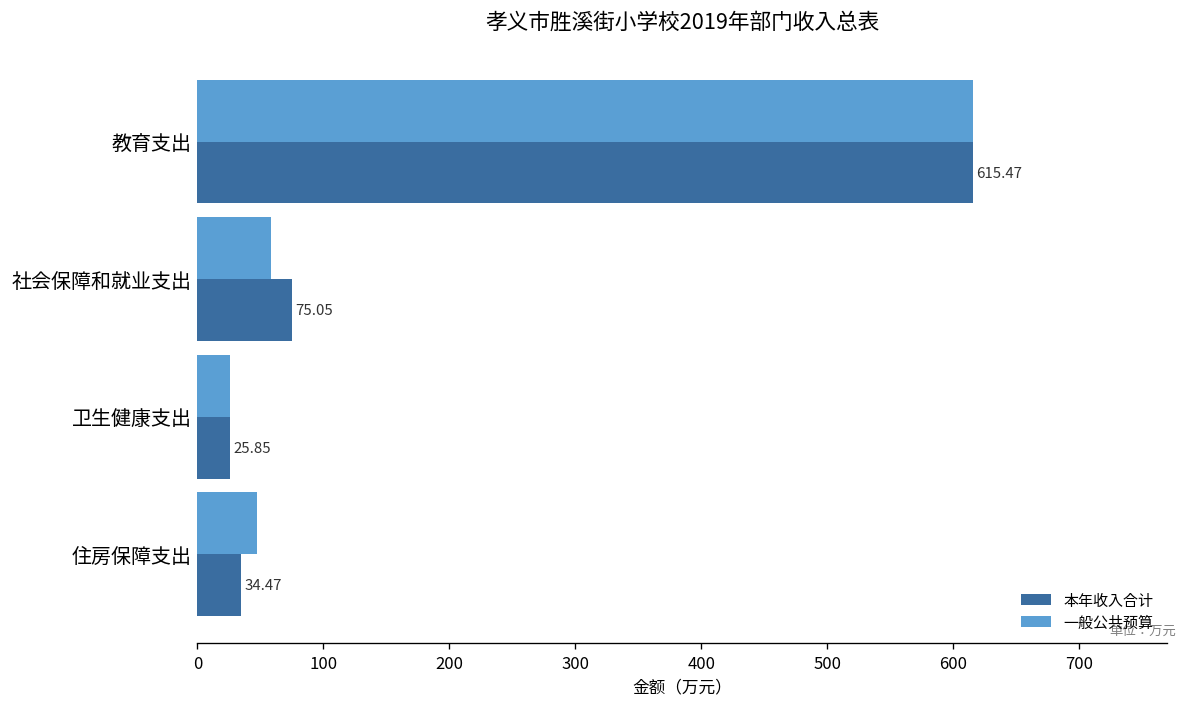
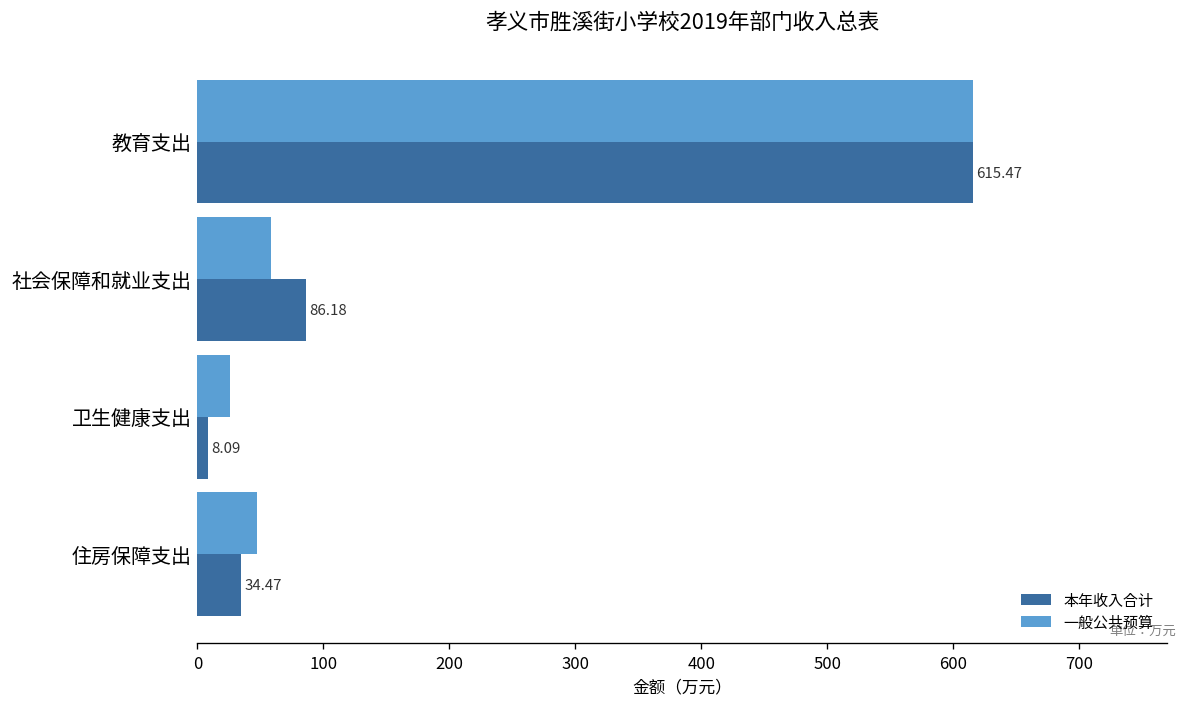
本年收入合计, 社会保障和就业支出: 75.05 -> 86.18
本年收入合计, 卫生健康支出: 25.85 -> 8.09
